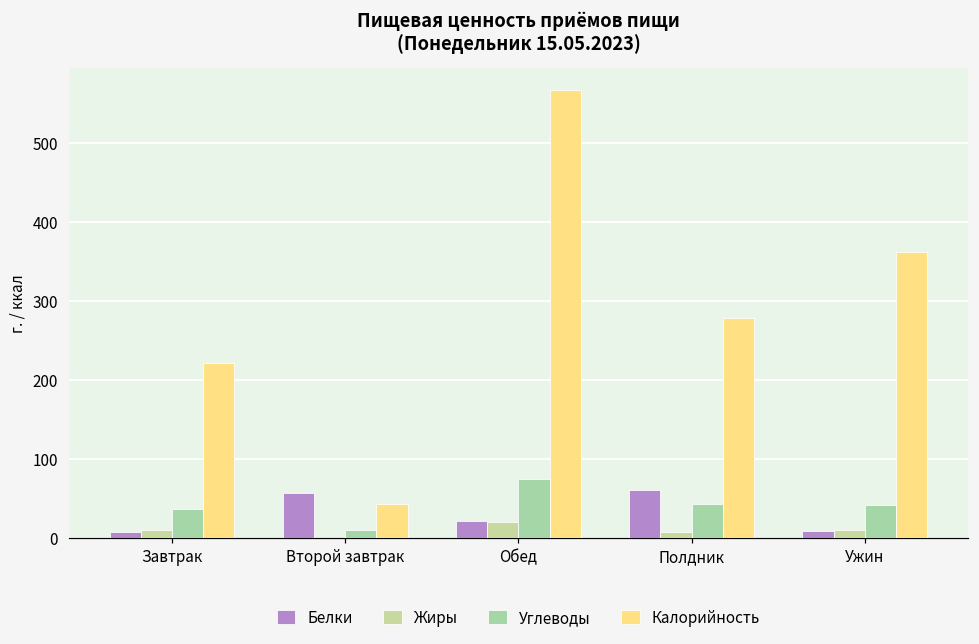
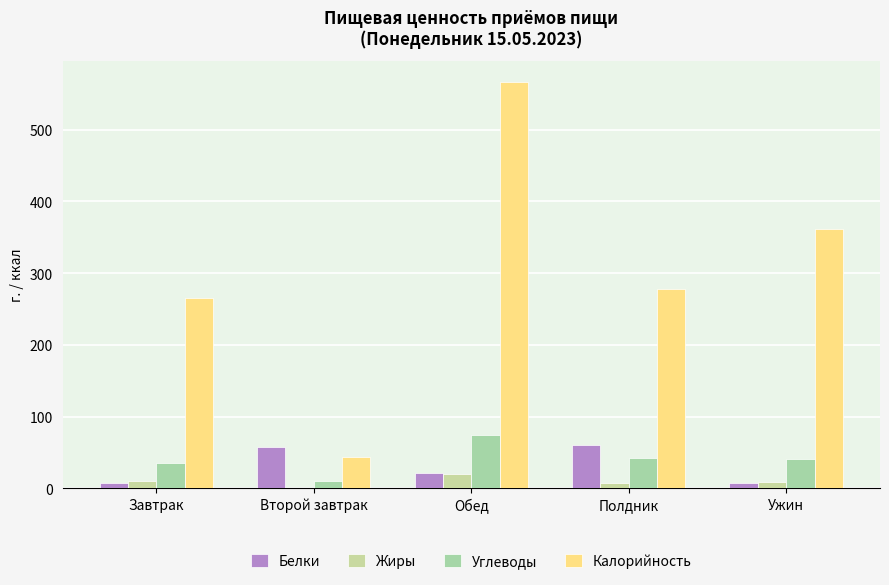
Калорийность, Завтрак: 220 -> 270
